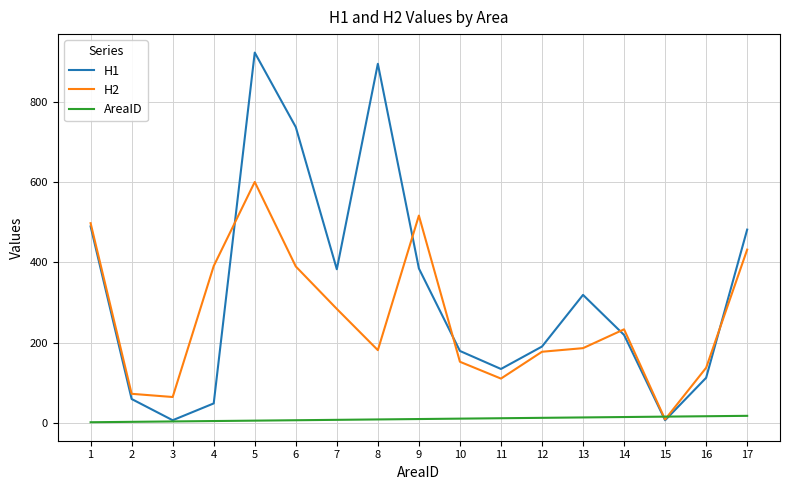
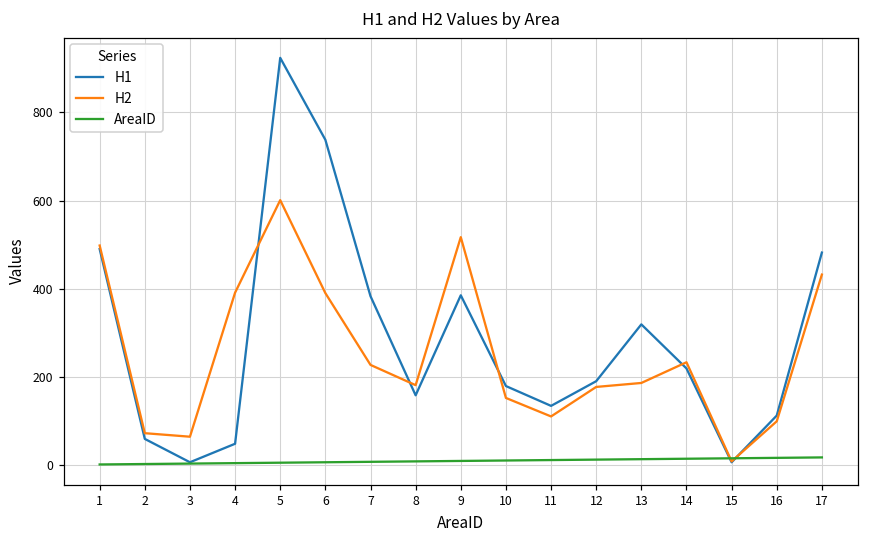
H2, 7: 280 -> 230
H1, 8: 900 -> 160
H2, 16: 140 -> 100
